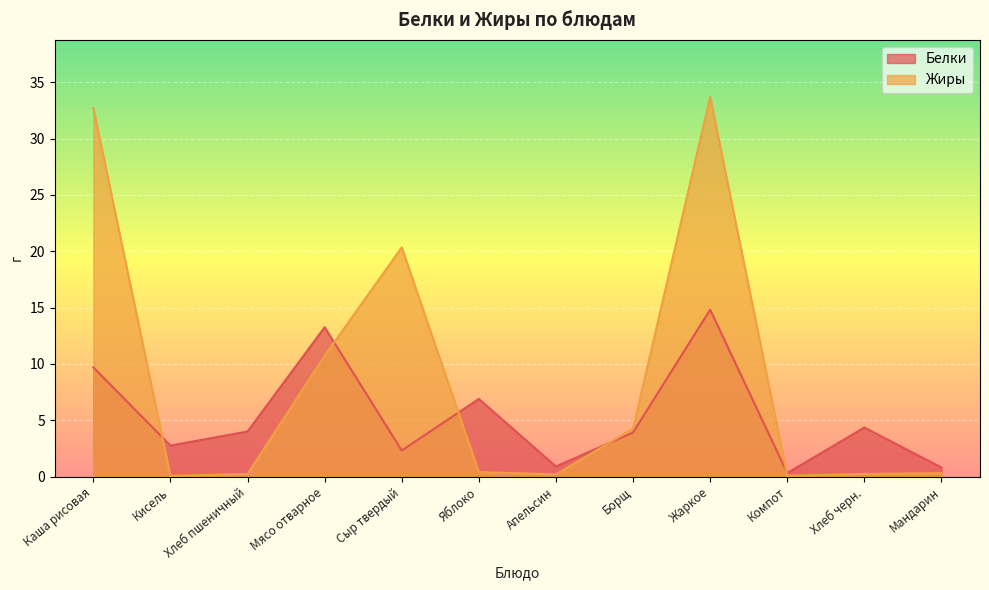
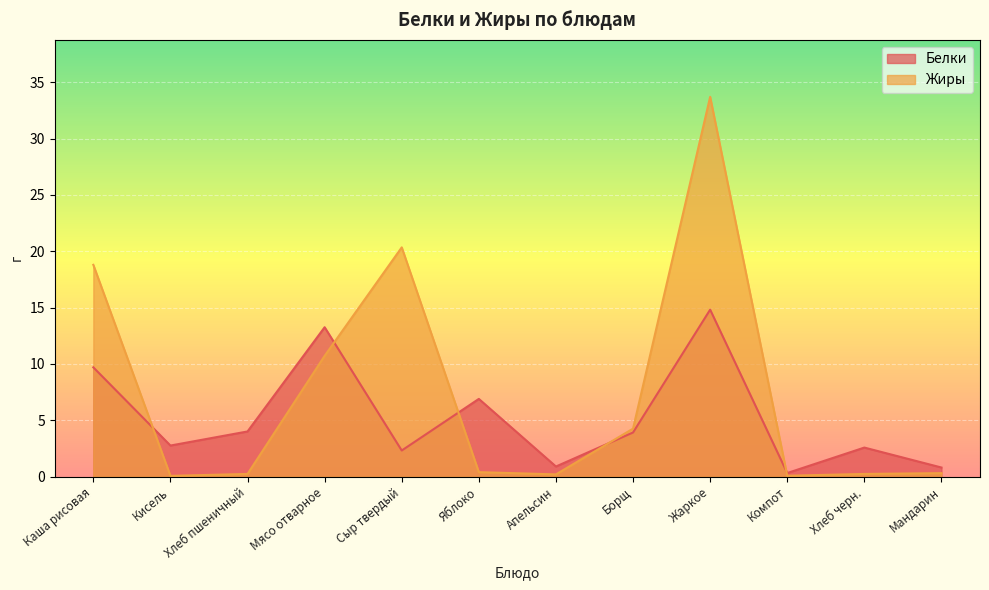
Жиры, Каша рисовая: 32.7 -> 18.8
Белки, Хлеб черн.: 4.4 -> 2.6
